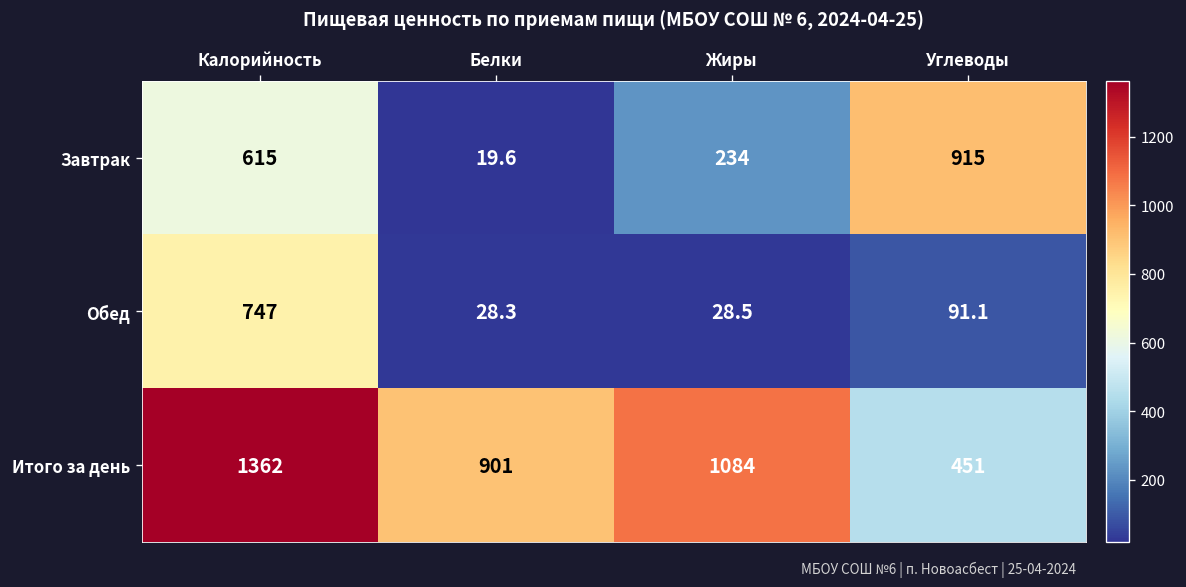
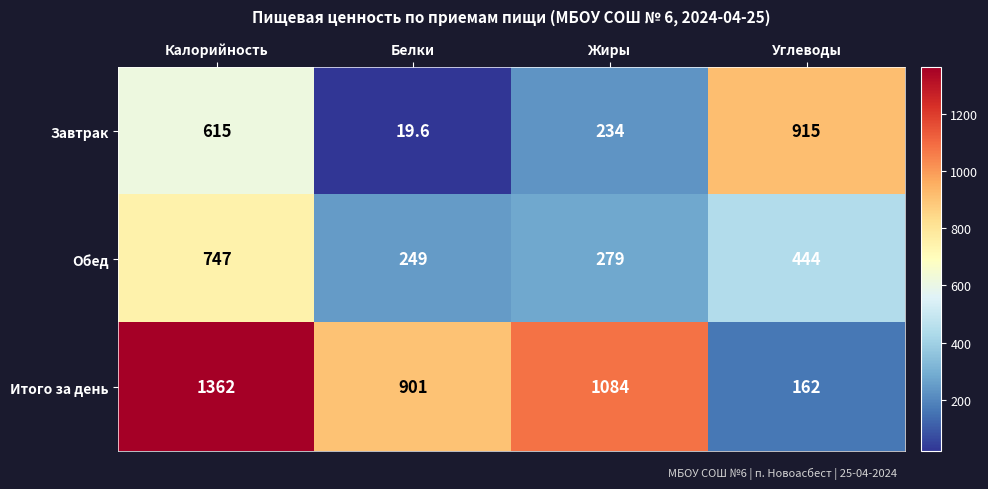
Обед, Белки: 28.3 -> 249
Обед, Жиры: 28.5 -> 279
Обед, Углеводы: 91.1 -> 444
Итого за день, Углеводы: 451 -> 162
